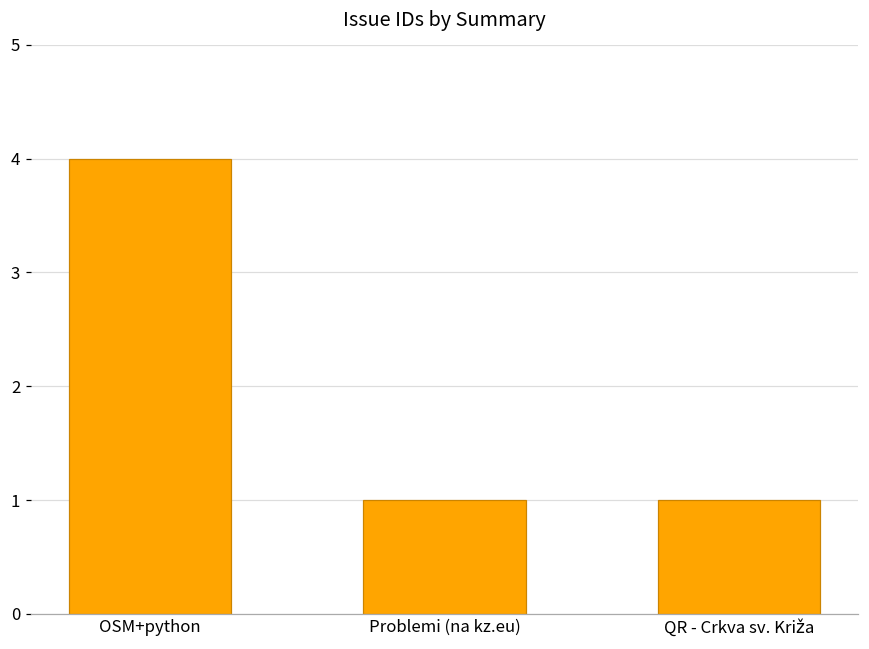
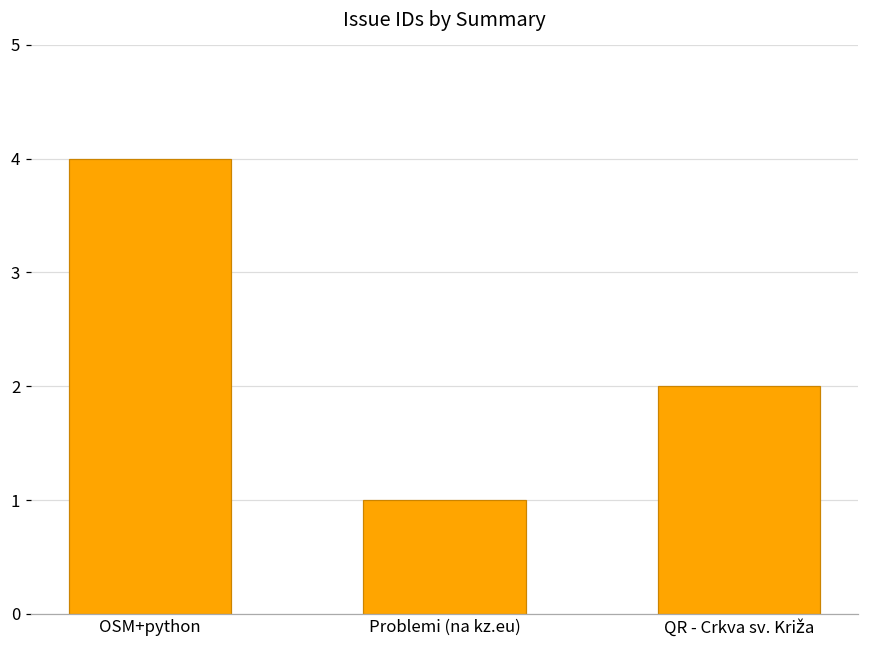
QR - Crkva sv. Križa: 1 -> 2
